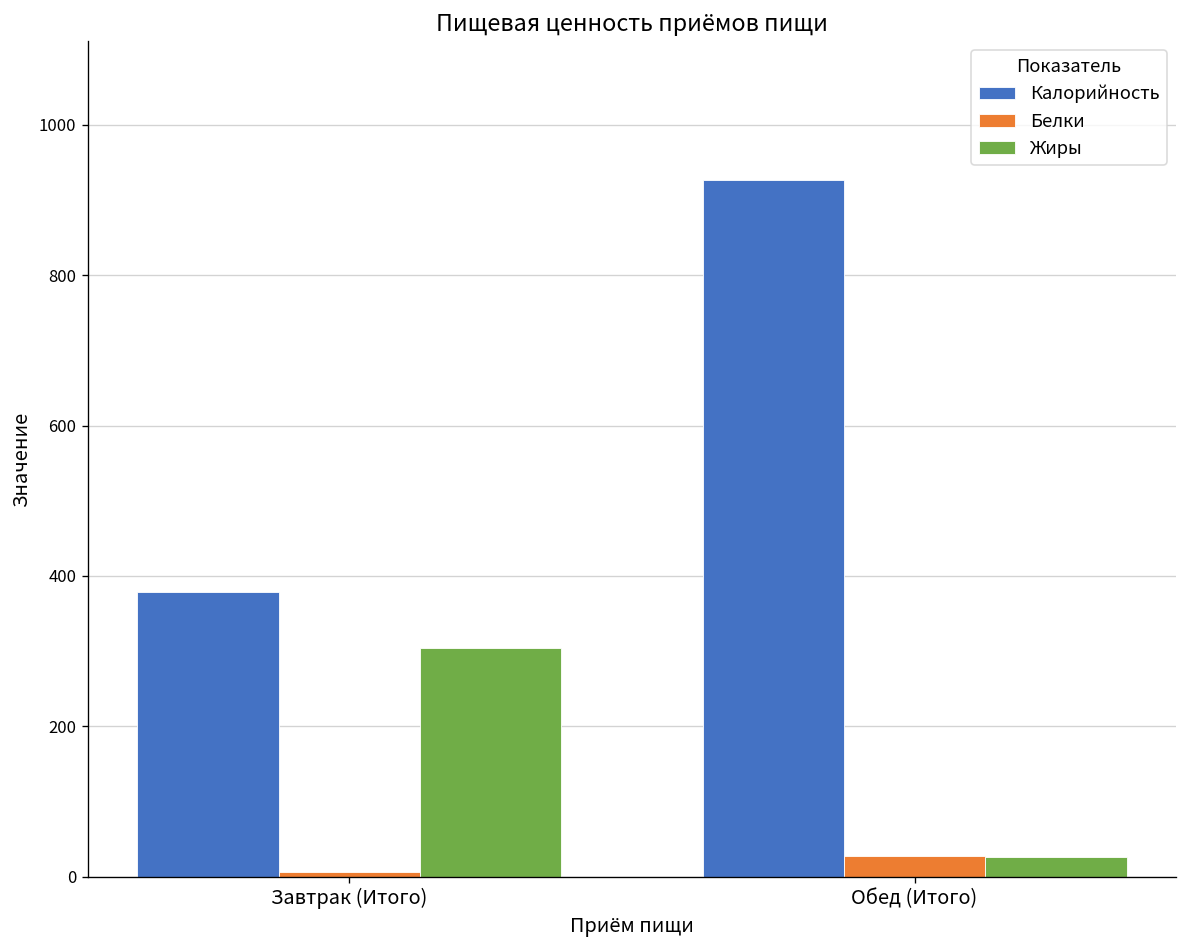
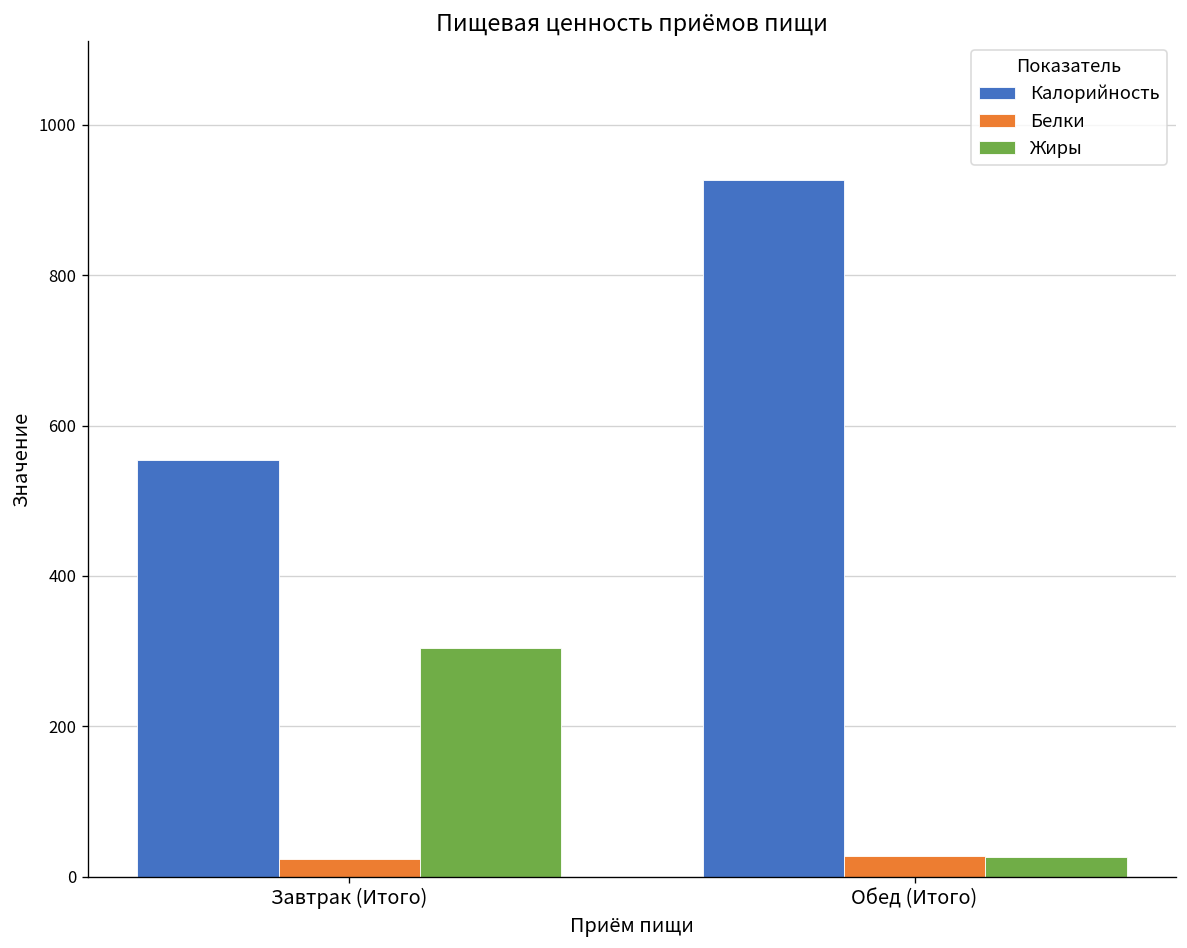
Калорийность, Завтрак (Итого): 380 -> 550
Белки, Завтрак (Итого): 10 -> 20
